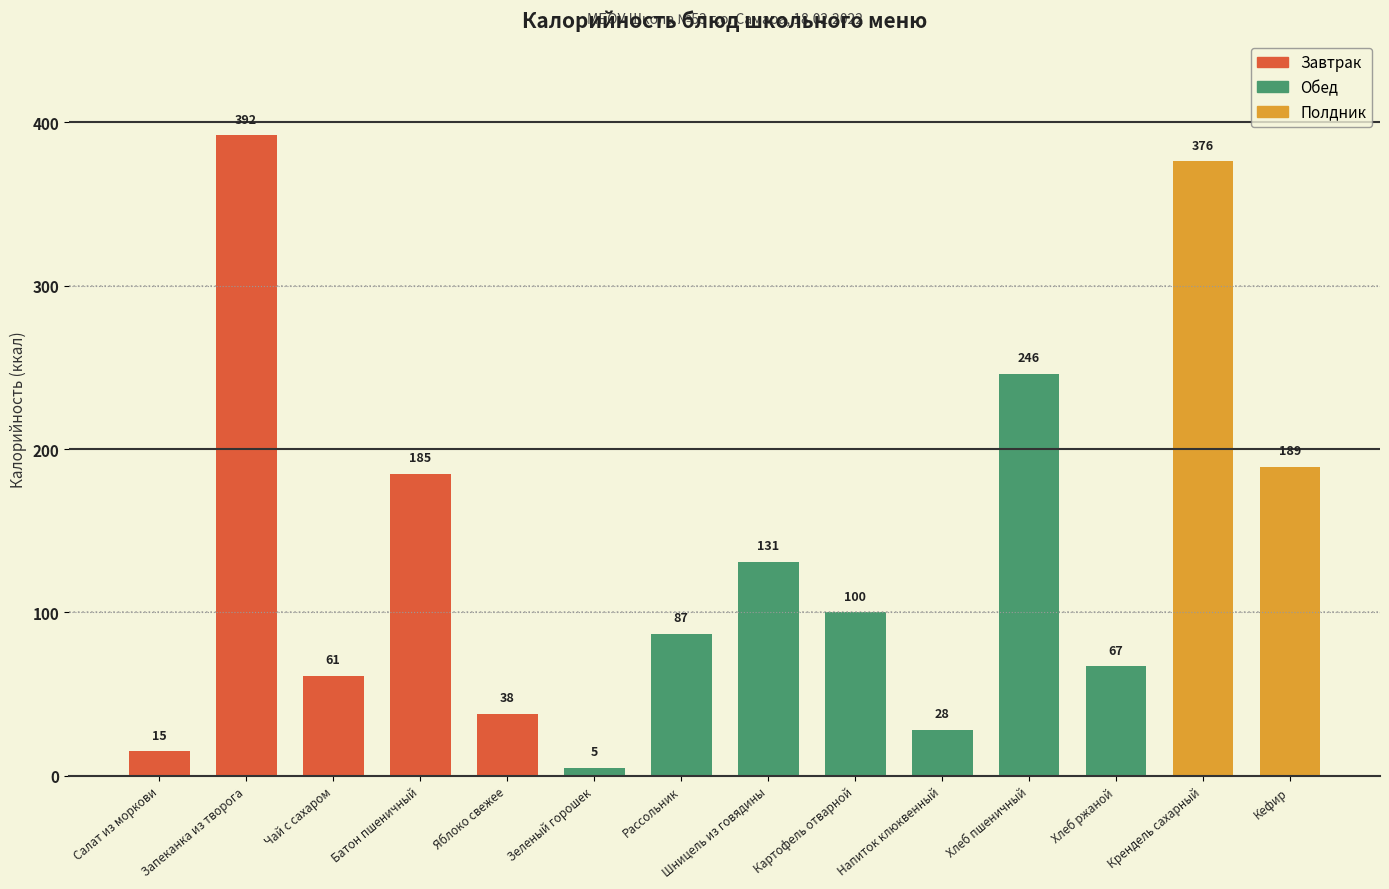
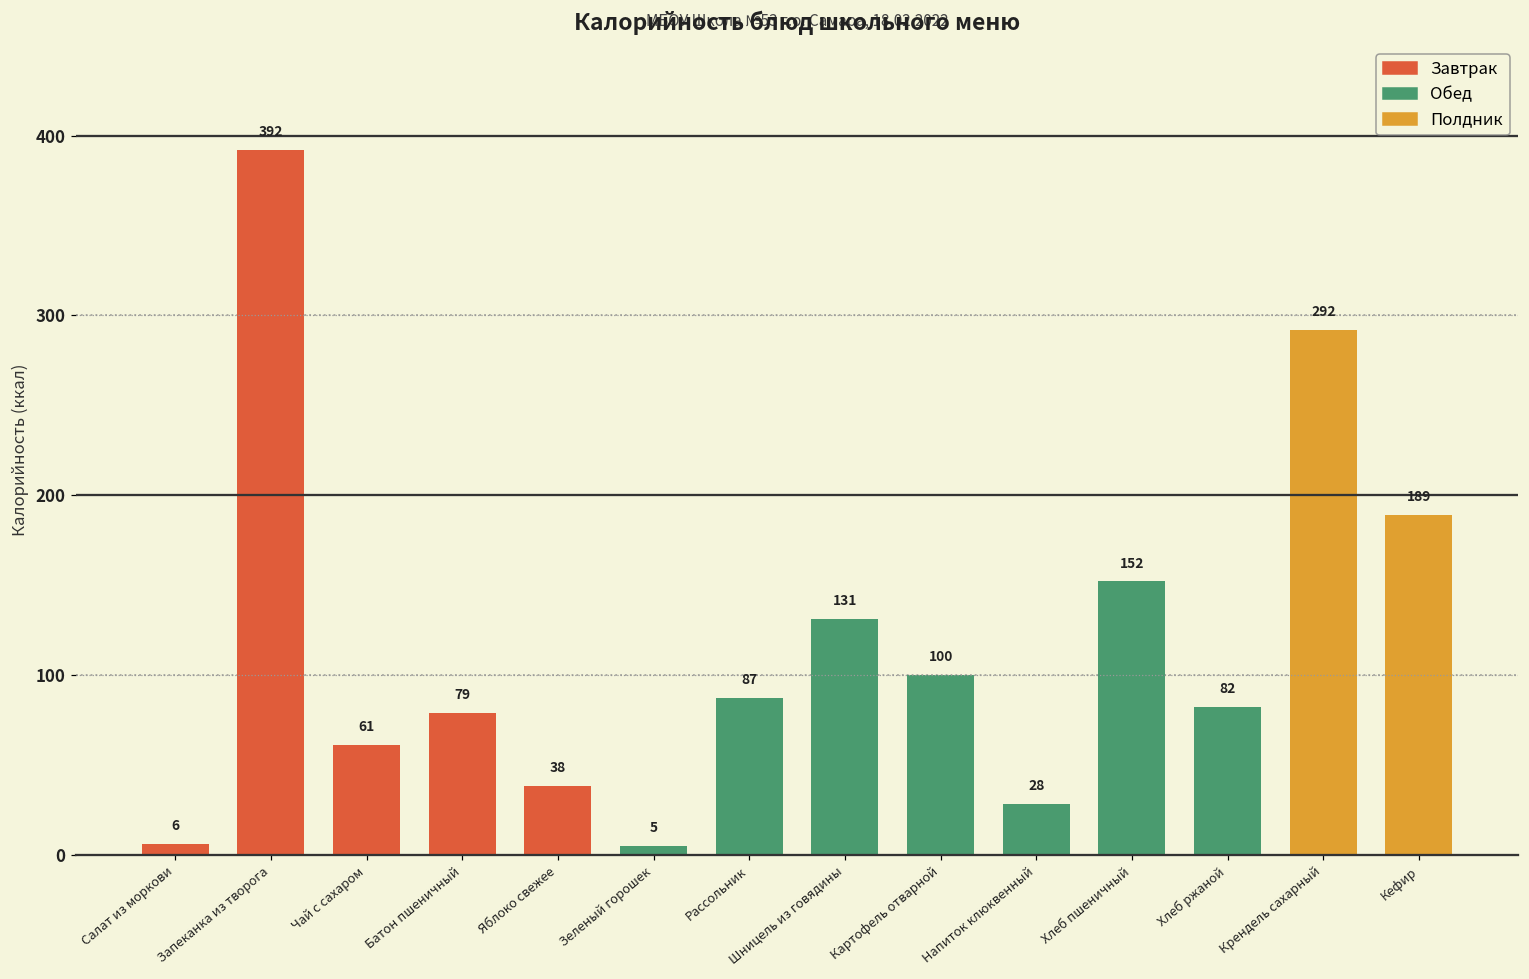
Салат из моркови: 15 -> 6
Батон пшеничный: 185 -> 79
Хлеб пшеничный: 246 -> 152
Хлеб ржаной: 67 -> 82
Крендель сахарный: 376 -> 292
